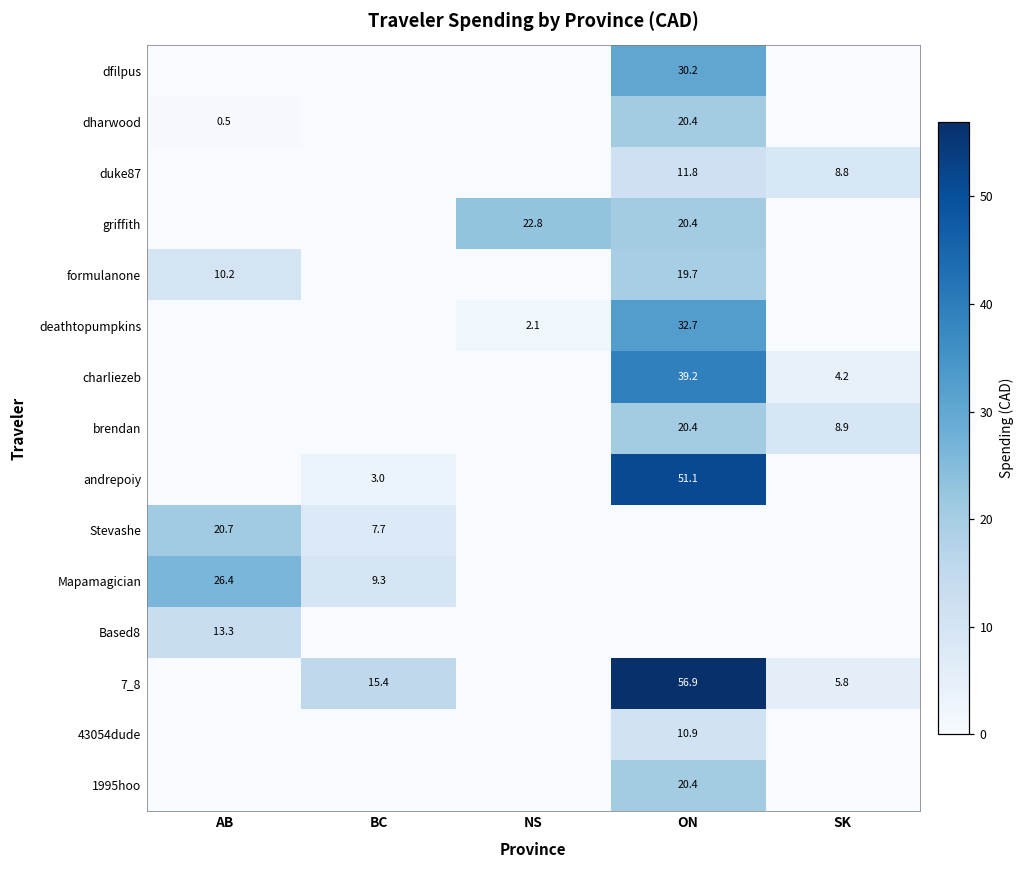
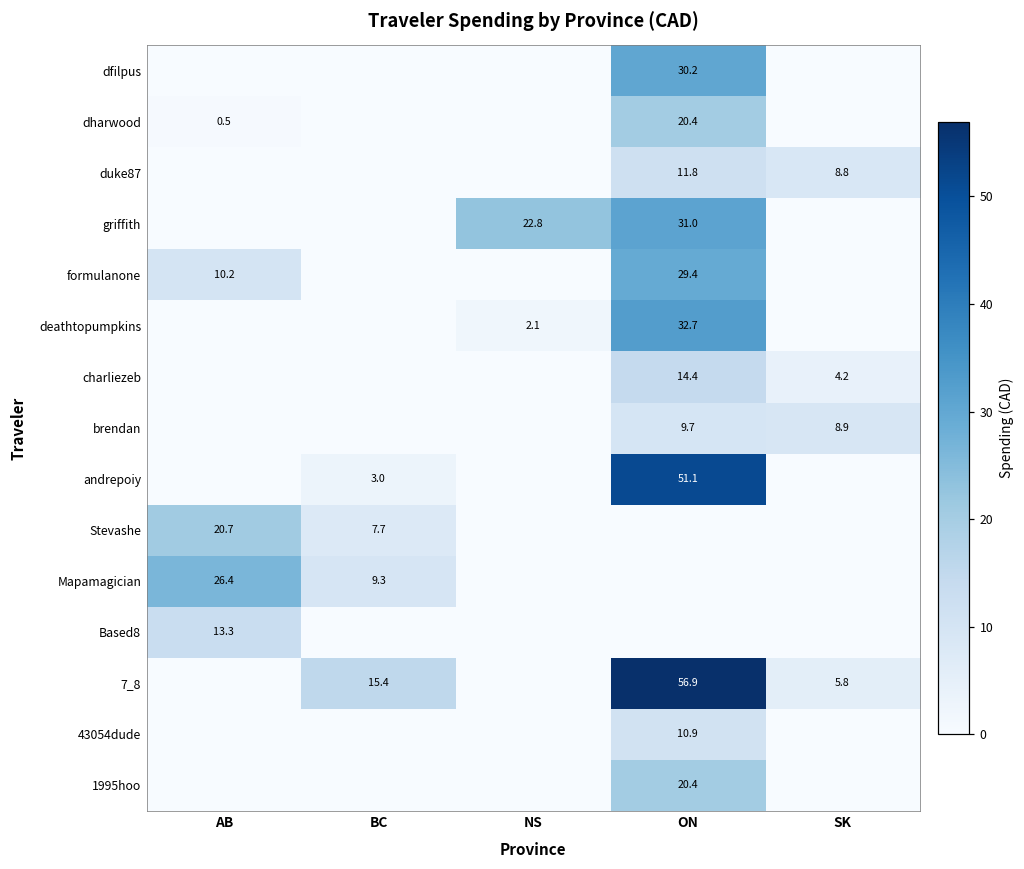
griffith, ON: 20.4 -> 31.0
formulanone, ON: 19.7 -> 29.4
charliezeb, ON: 39.2 -> 14.4
brendan, ON: 20.4 -> 9.7
